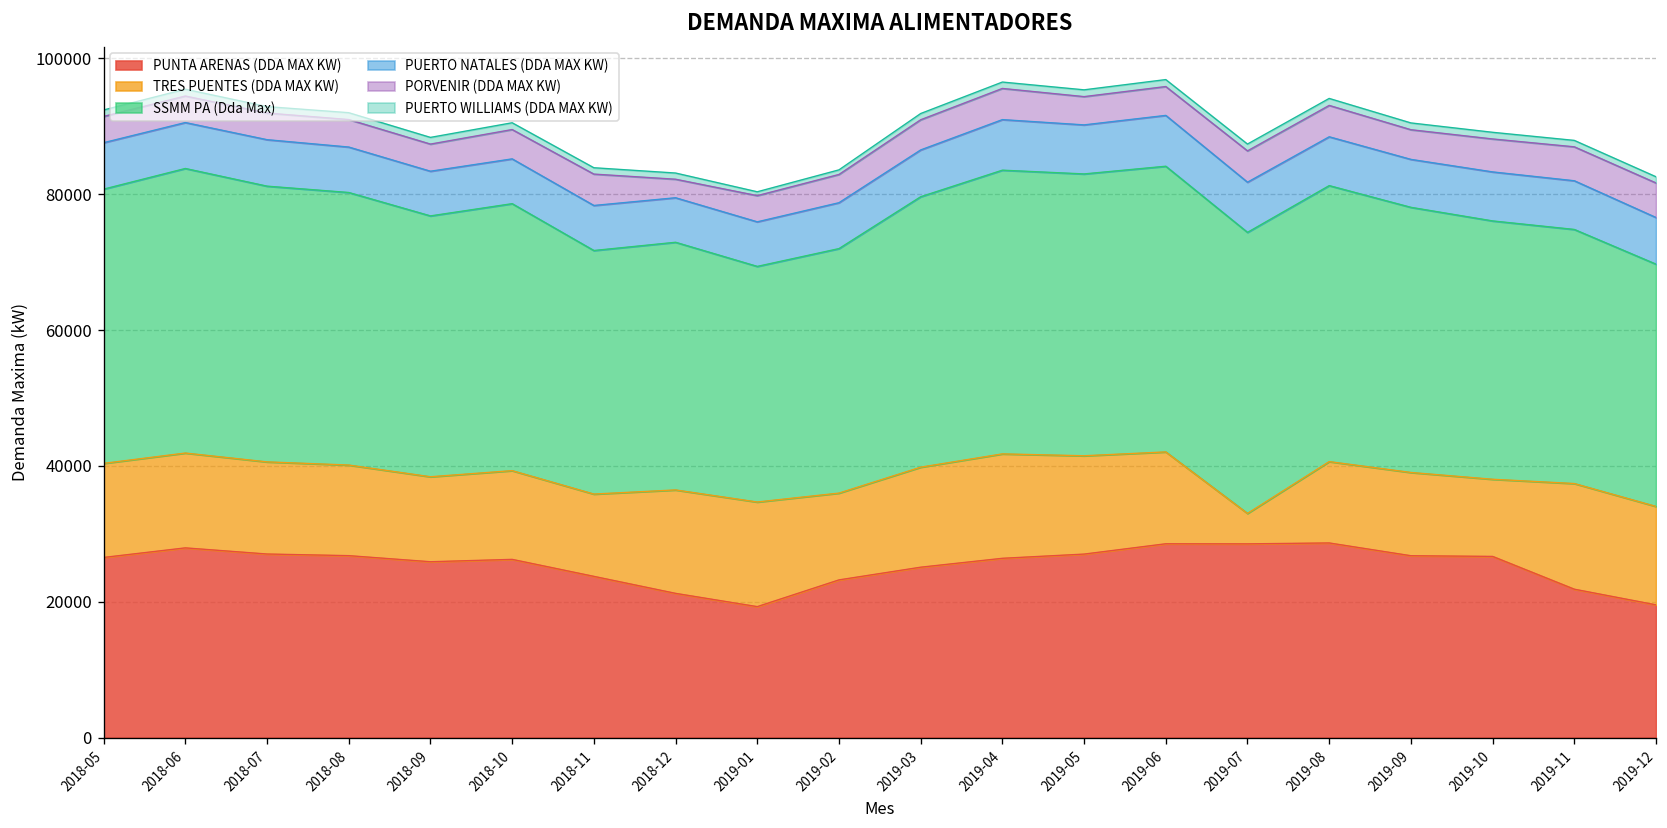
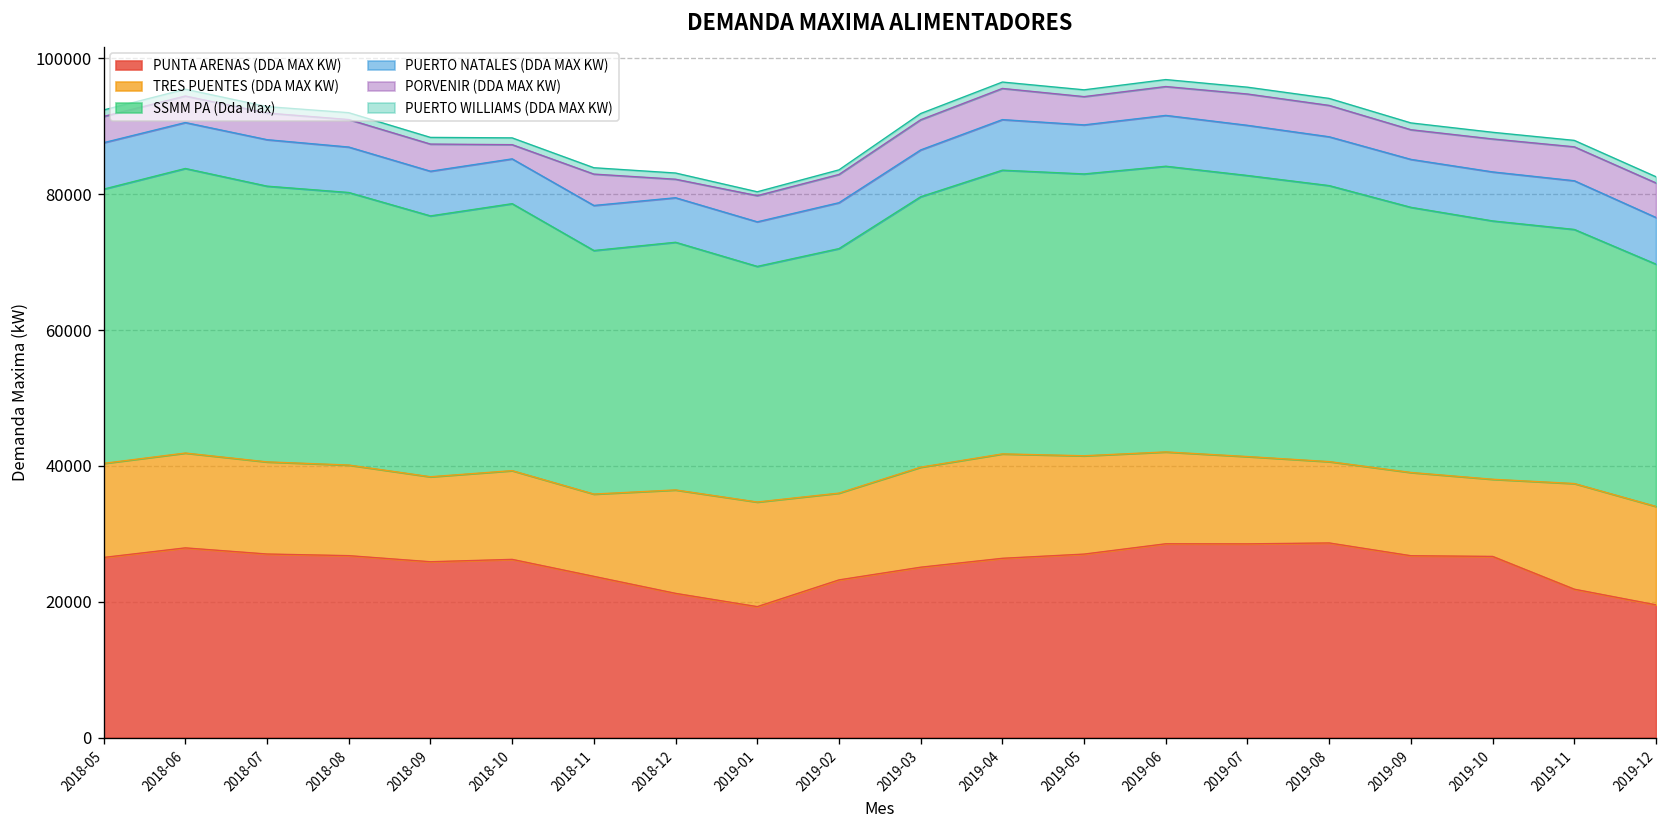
PORVENIR (DDA MAX KW), 2018-10: 4000 -> 2000
TRES PUENTES (DDA MAX KW), 2019-07: 4000 -> 13000
